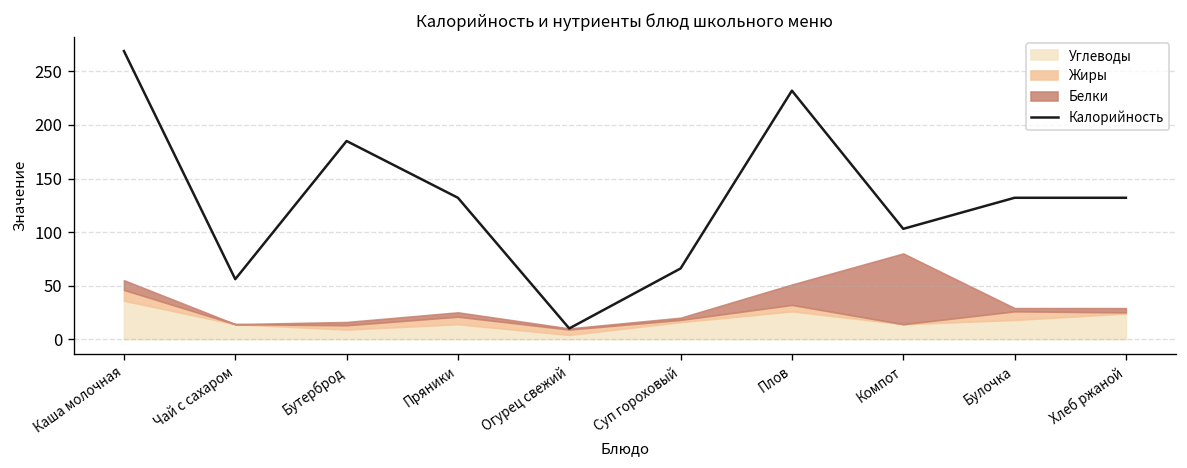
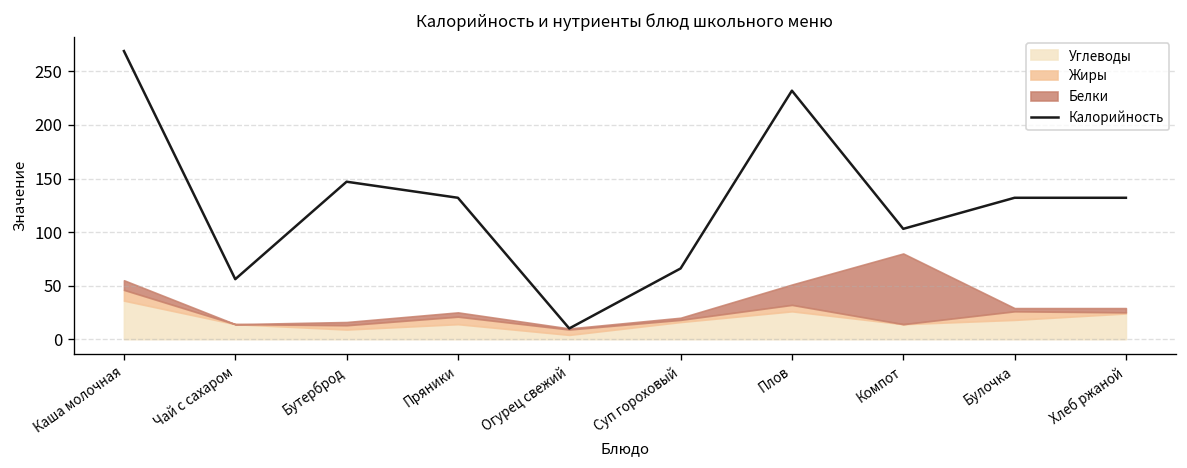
Калорийность, Бутерброд: 190 -> 150
